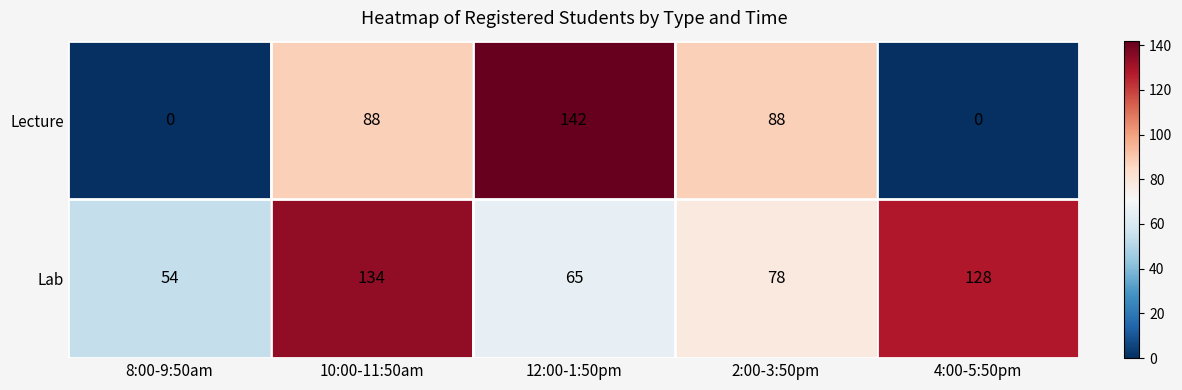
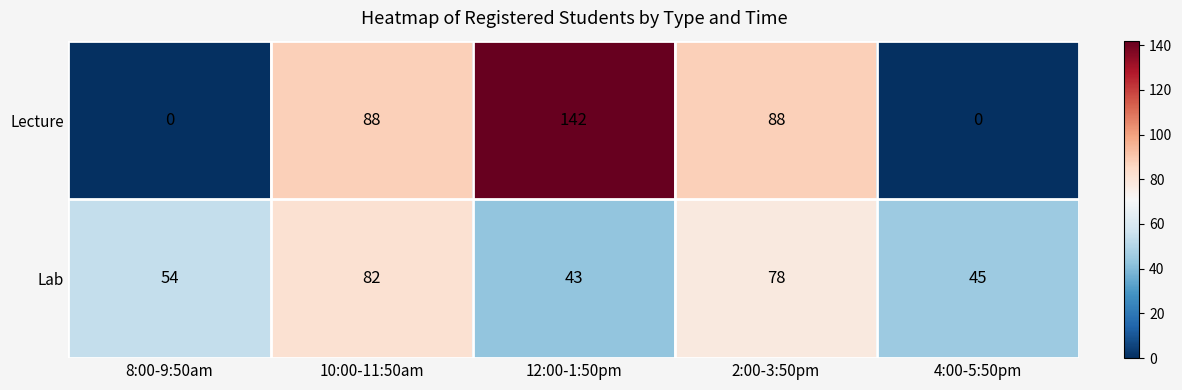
Lab, 10:00-11:50am: 134 -> 82
Lab, 12:00-1:50pm: 65 -> 43
Lab, 4:00-5:50pm: 128 -> 45
